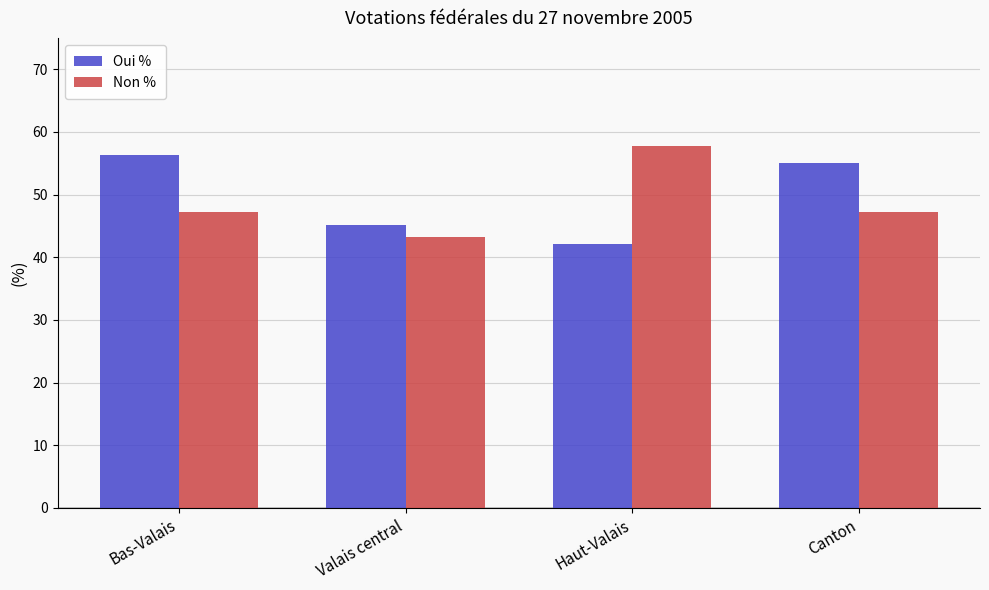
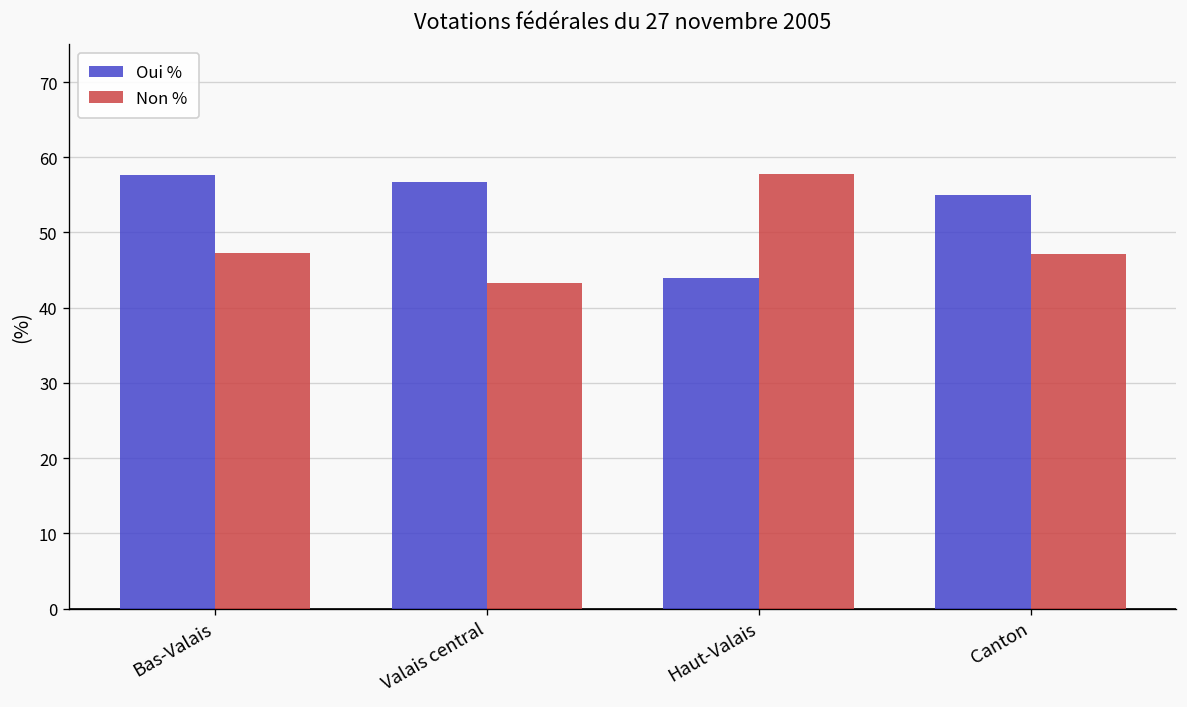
Oui %, Bas-Valais: 56 -> 58
Oui %, Valais central: 45 -> 57
Oui %, Haut-Valais: 42 -> 44
